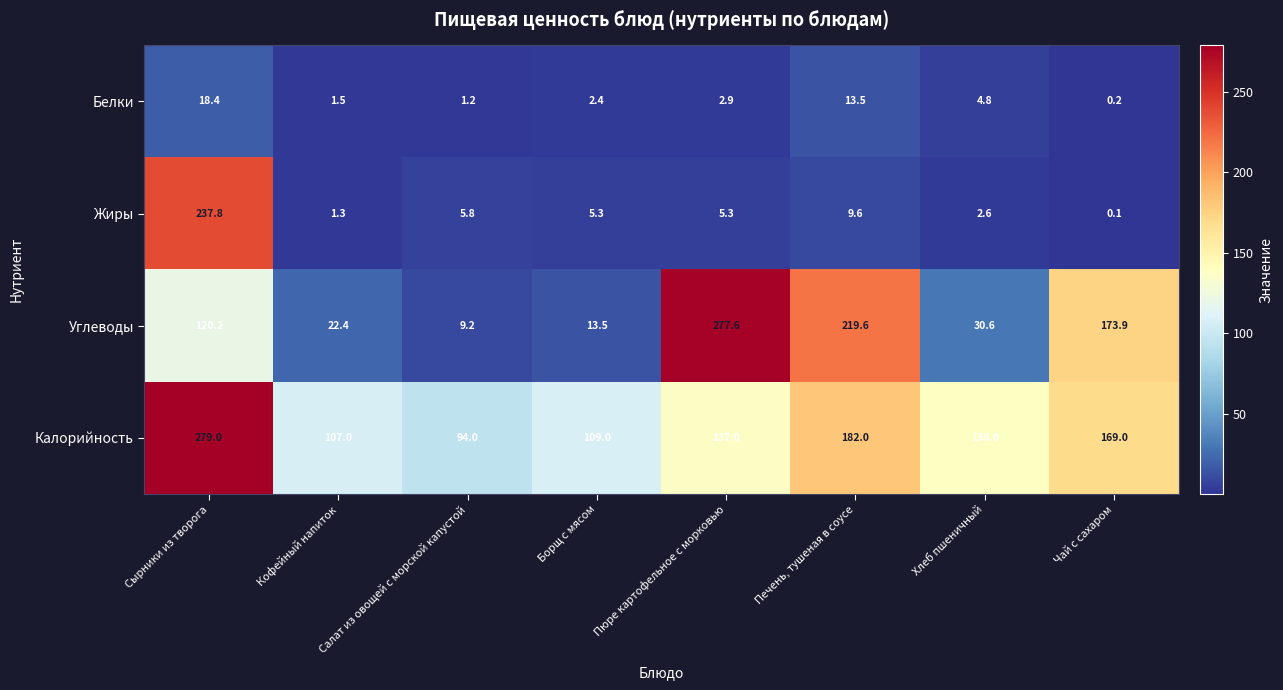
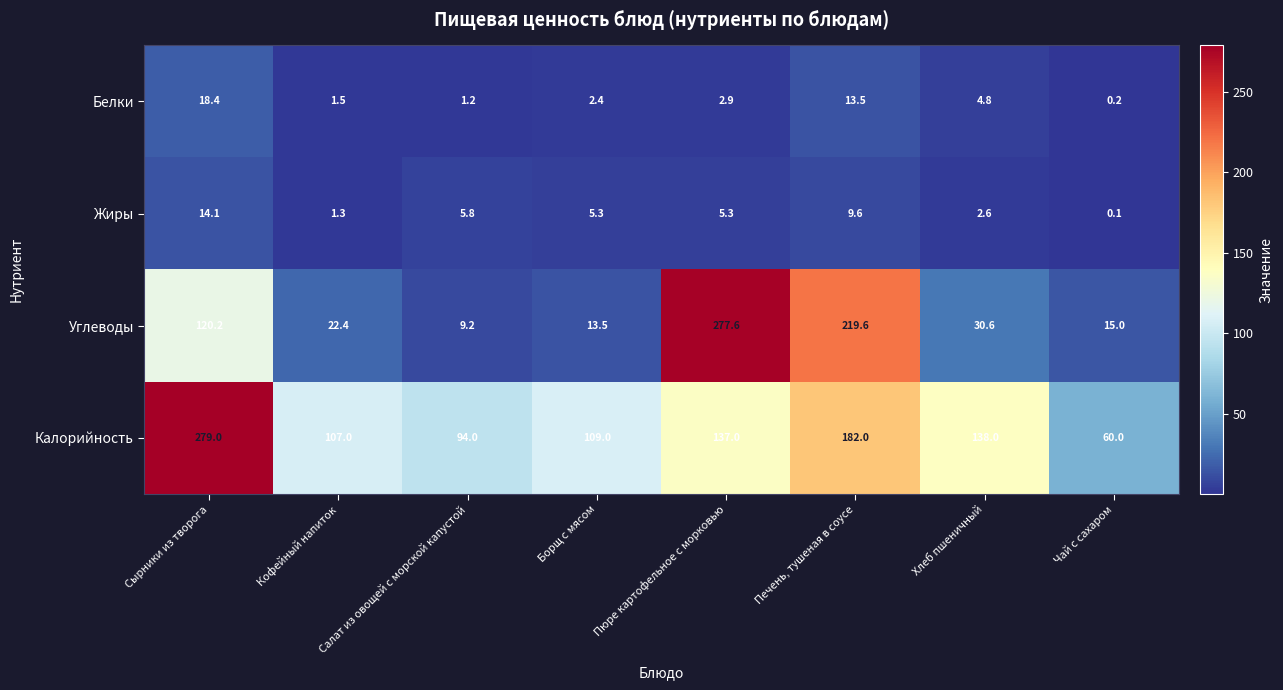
Жиры, Сырники из творога: 237.8 -> 14.1
Углеводы, Чай с сахаром: 173.9 -> 15.0
Калорийность, Чай с сахаром: 169.0 -> 60.0
